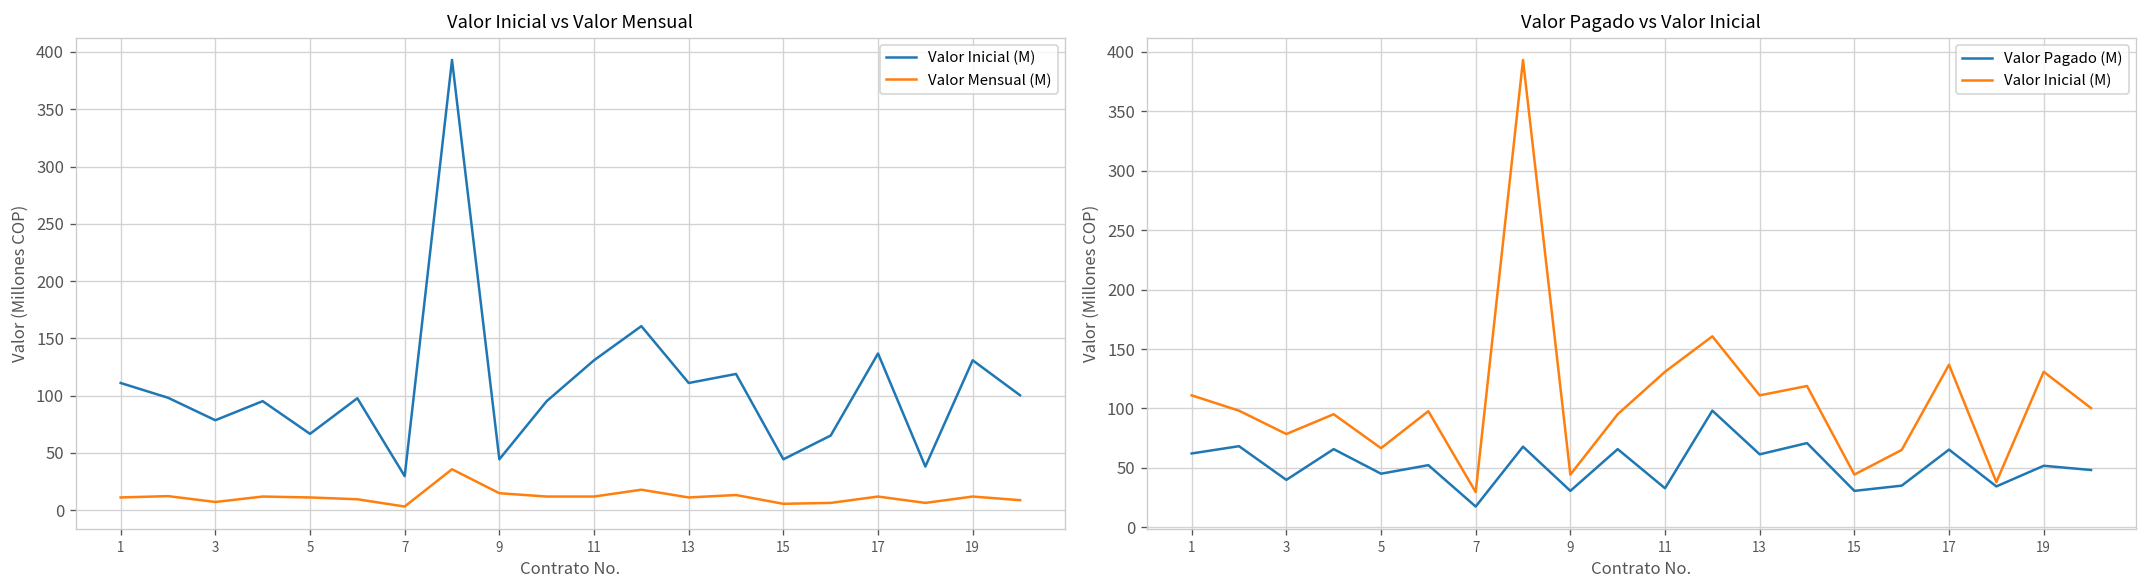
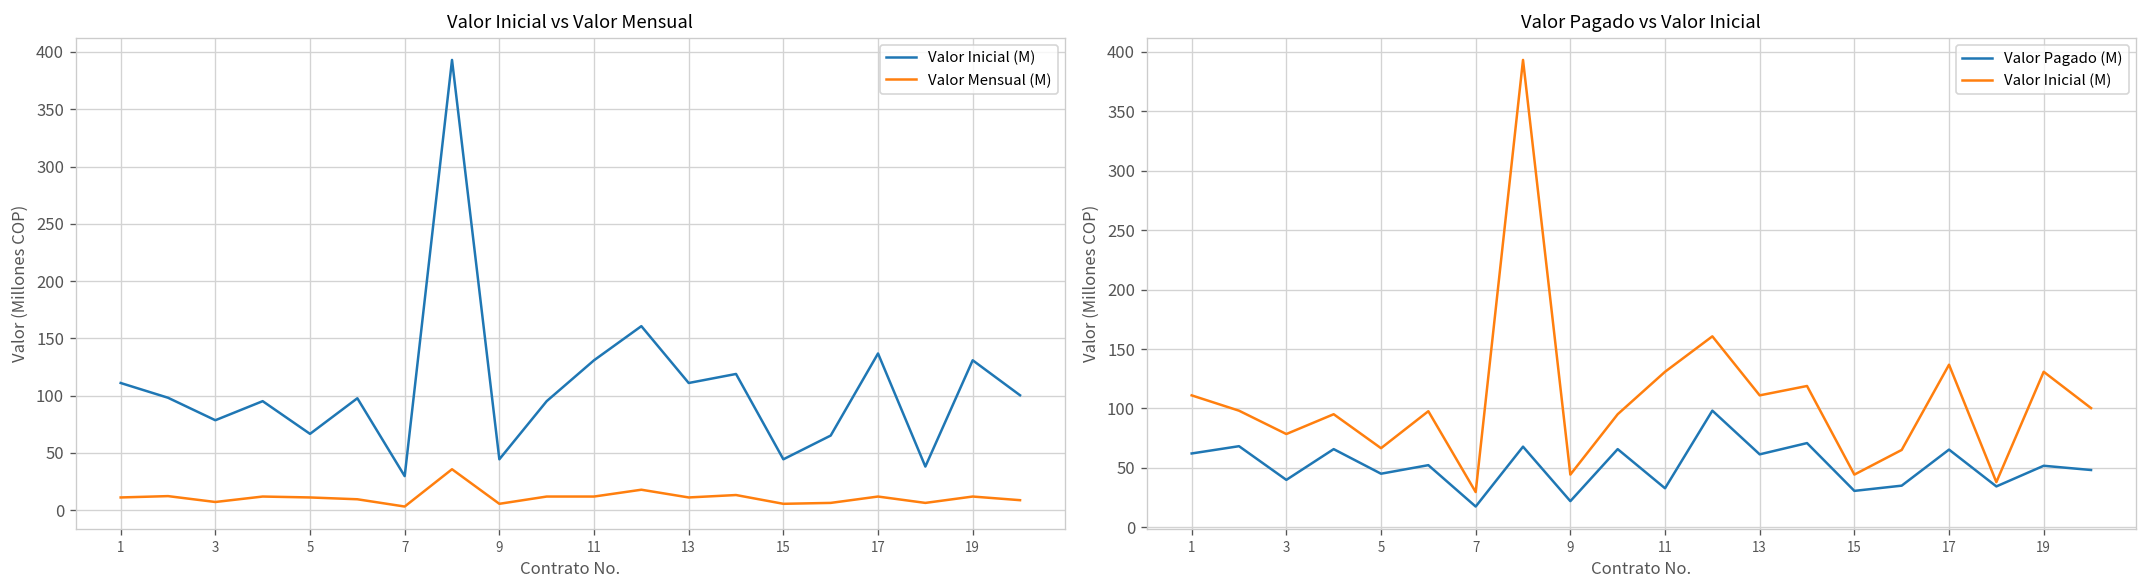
Valor Inicial vs Valor Mensual, Valor Mensual (M), 9: 15 -> 6
Valor Pagado vs Valor Inicial, Valor Pagado (M), 9: 30 -> 20
